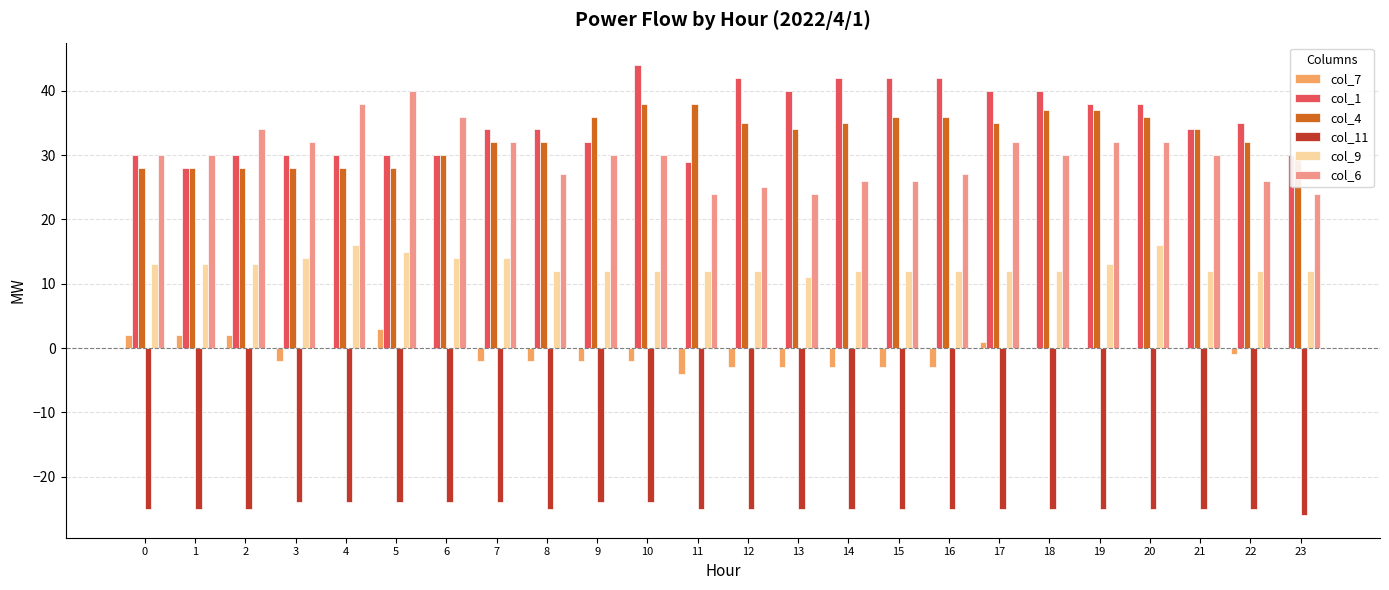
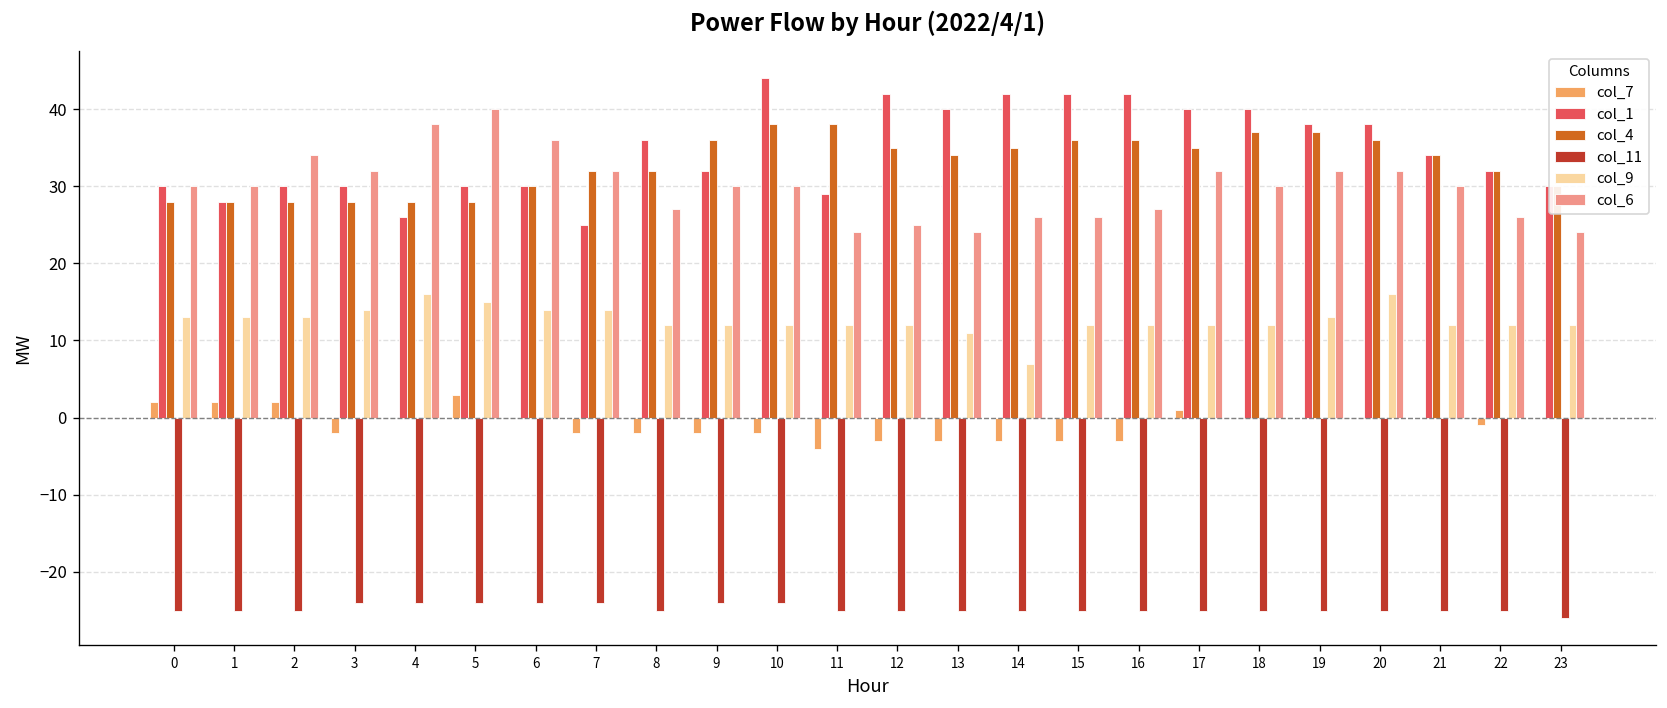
col_1, 4: 30 -> 26
col_1, 7: 34 -> 25
col_1, 8: 34 -> 36
col_9, 14: 12 -> 7
col_1, 22: 35 -> 32
